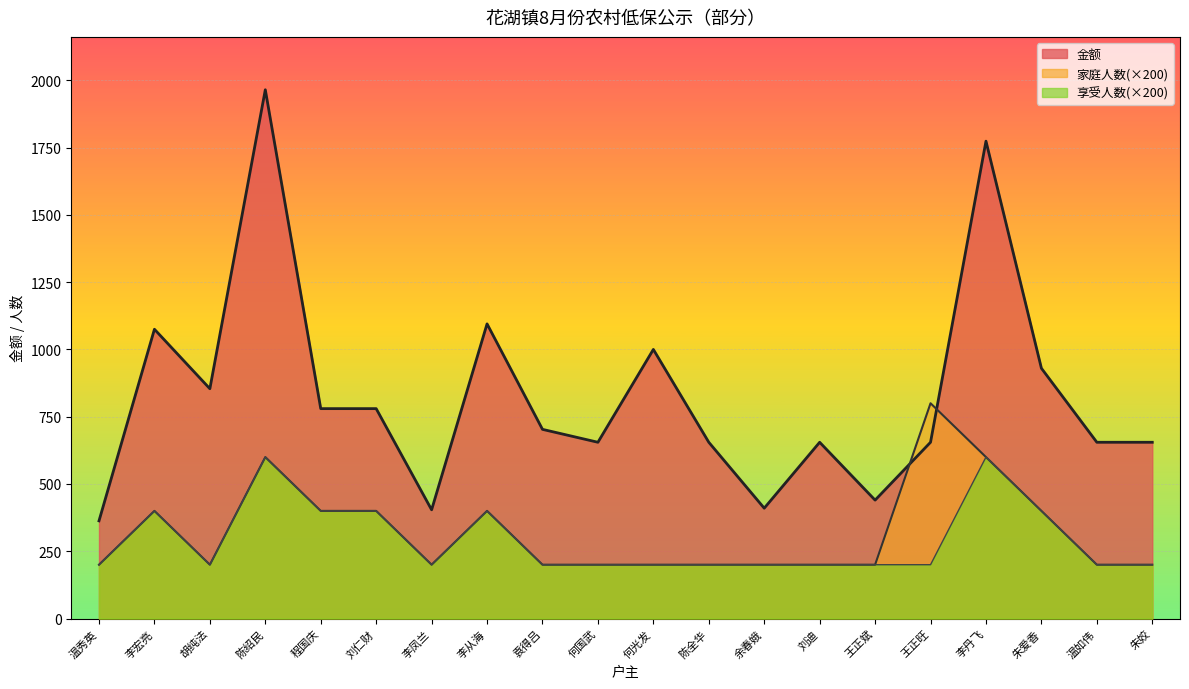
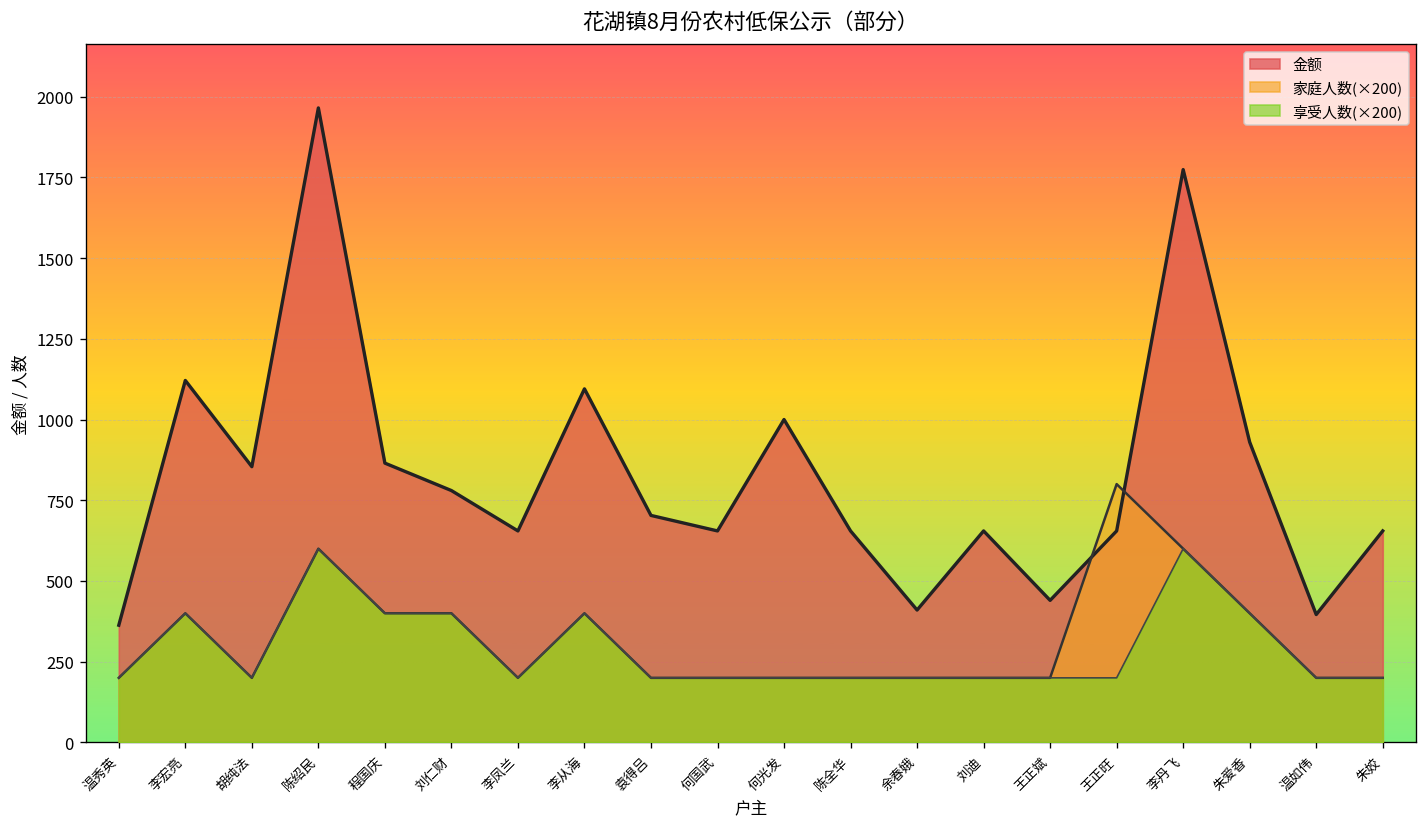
金额, 李宏亮: 1080 -> 1120
金额, 程国庆: 780 -> 870
金额, 李凤兰: 400 -> 660
金额, 温如伟: 660 -> 400
